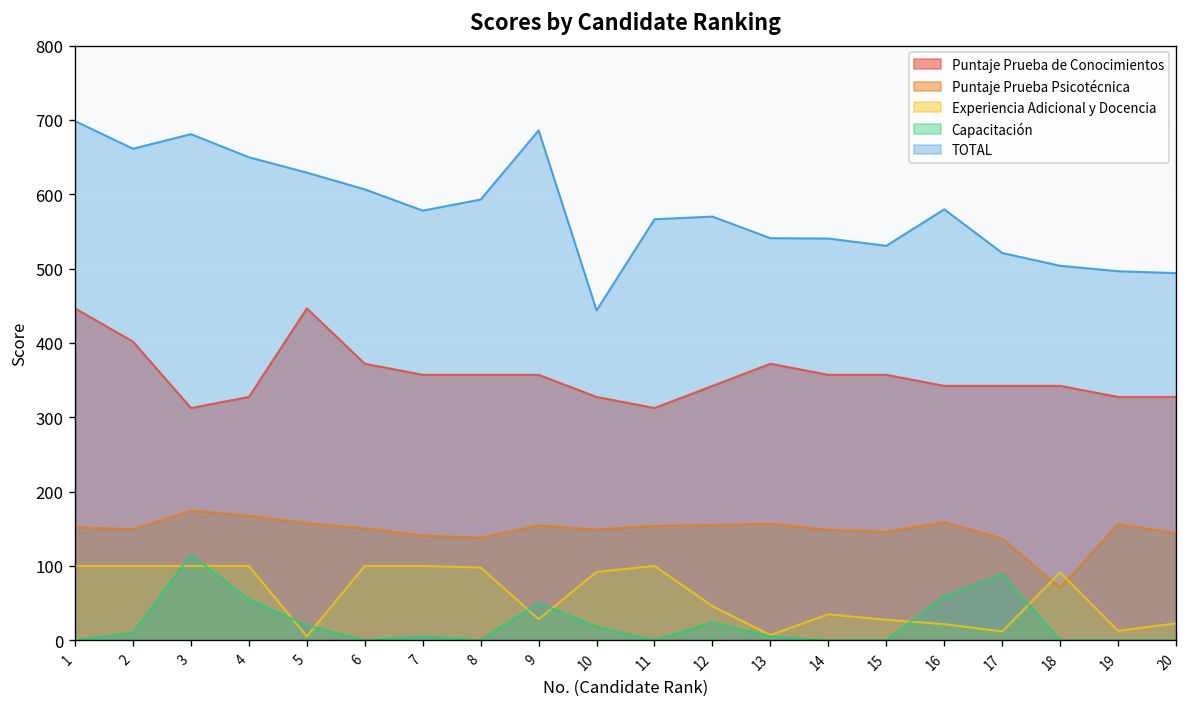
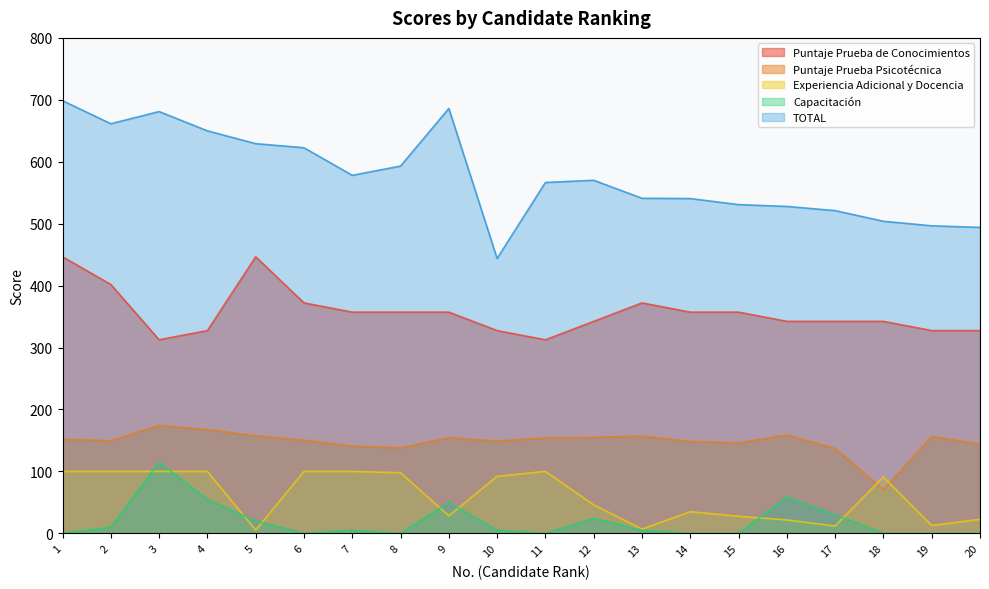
TOTAL, 6: 610 -> 620
Capacitación, 10: 20 -> 10
TOTAL, 16: 580 -> 530
Capacitación, 17: 90 -> 30
